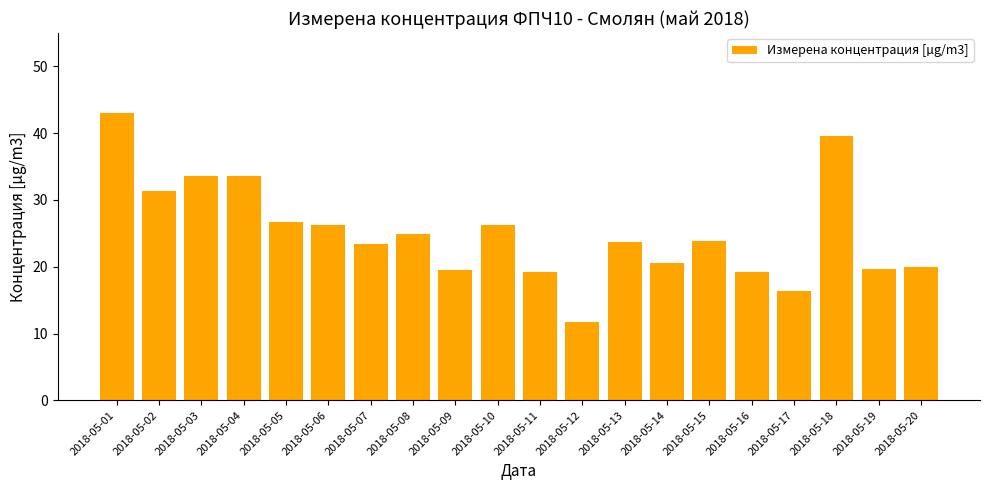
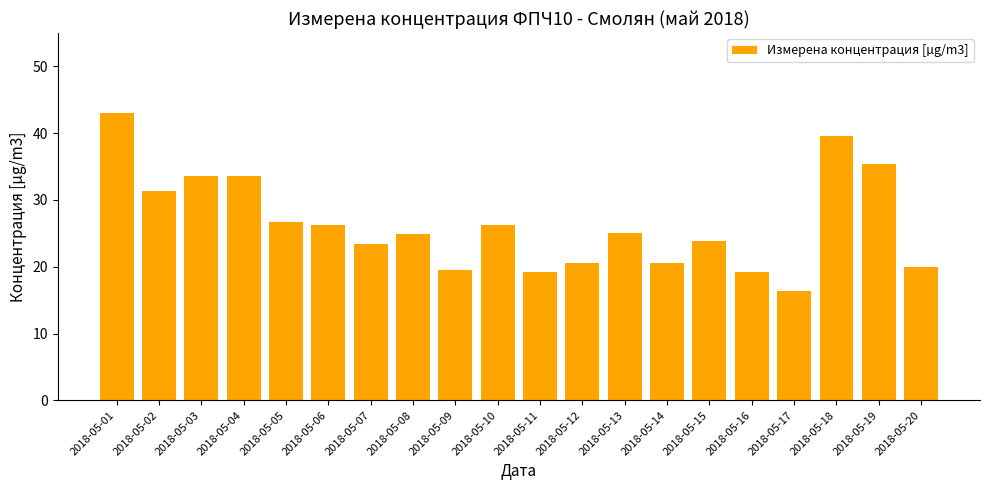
2018-05-12: 12 -> 20
2018-05-13: 24 -> 25
2018-05-19: 20 -> 35
